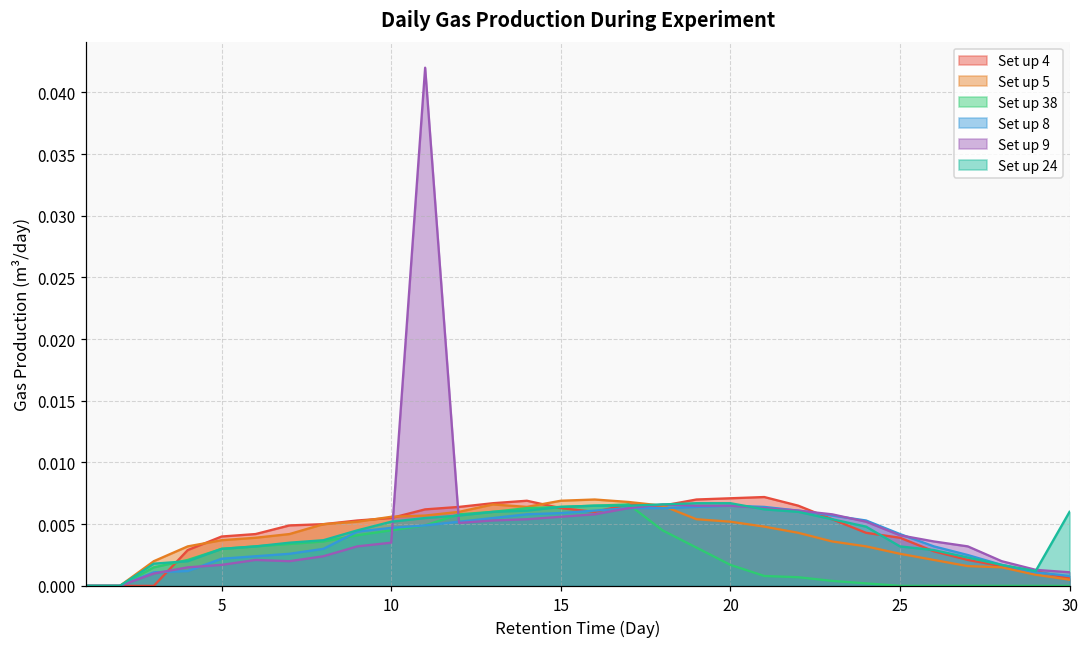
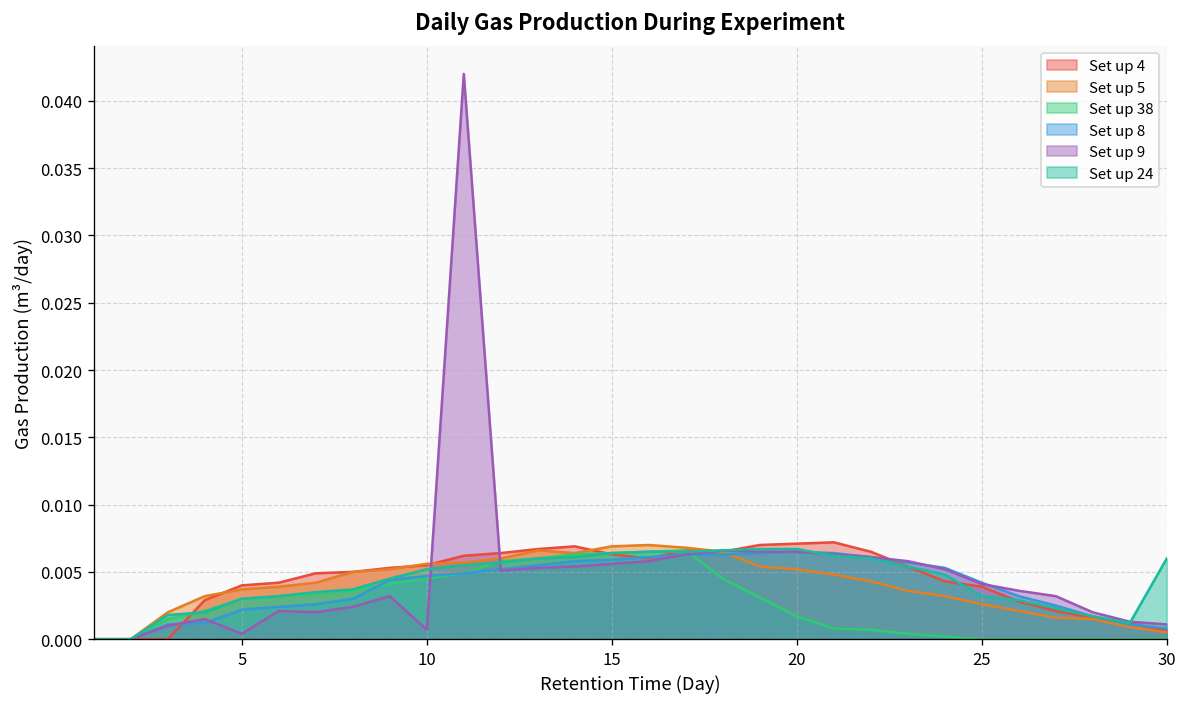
Set up 9, 5: 0.0017 -> 0.0004
Set up 9, 10: 0.0035 -> 0.0007
